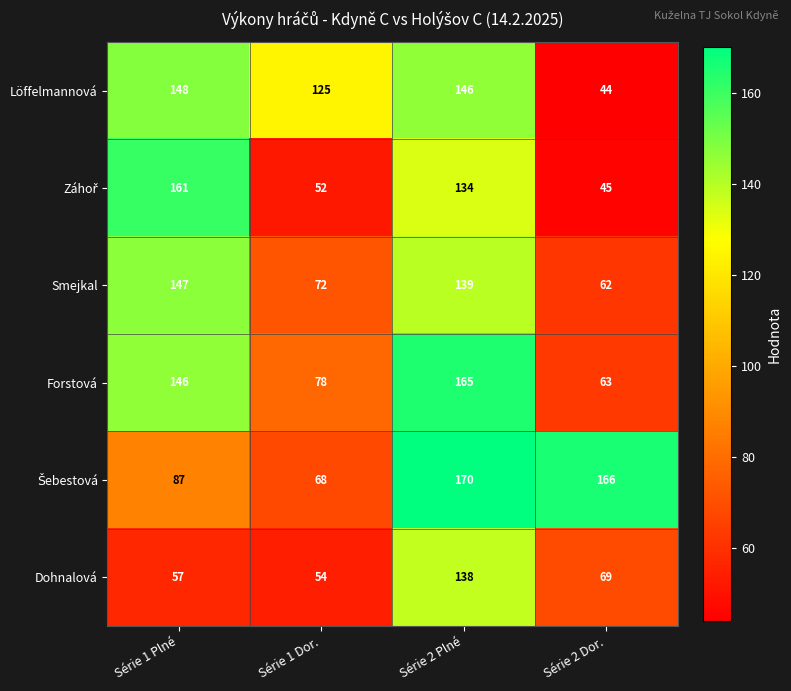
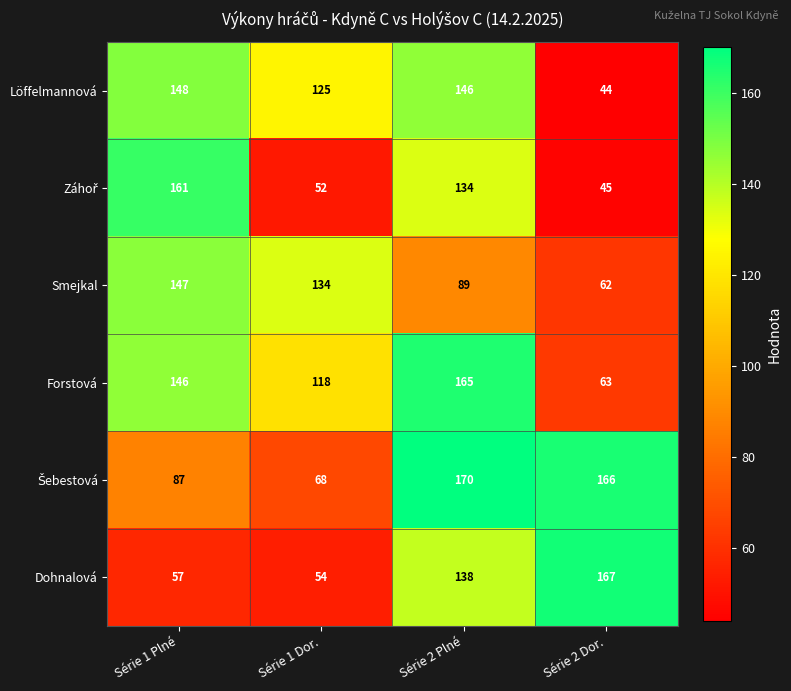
Smejkal, Série 1 Dor.: 72 -> 134
Smejkal, Série 2 Plné: 139 -> 89
Forstová, Série 1 Dor.: 78 -> 118
Dohnalová, Série 2 Dor.: 69 -> 167
